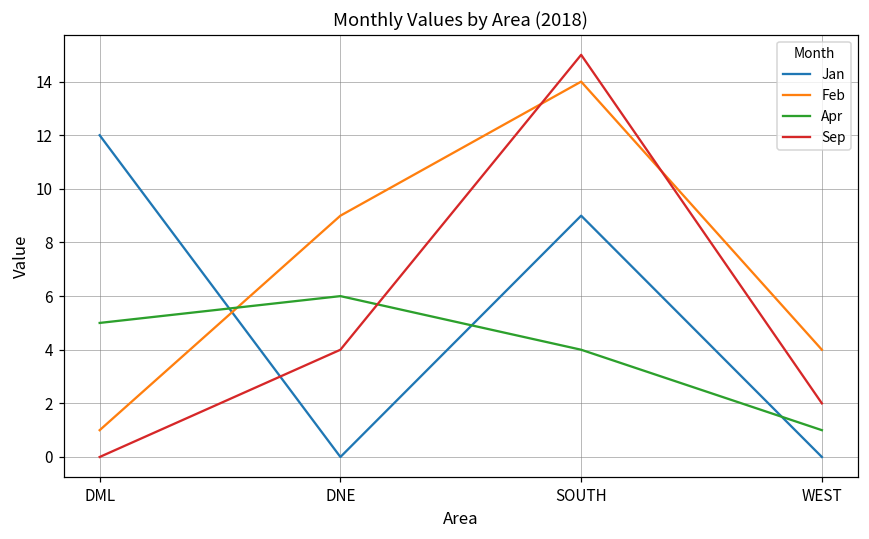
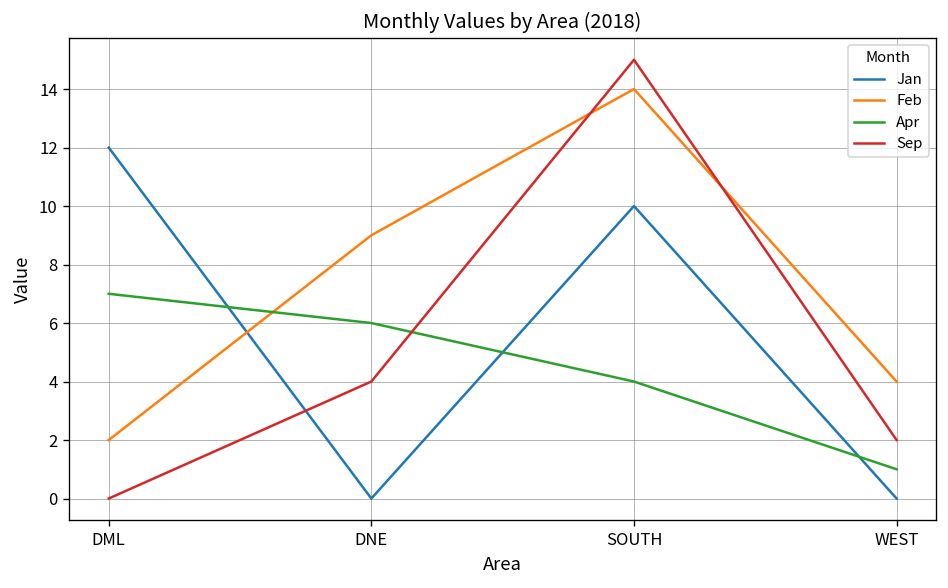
Feb, DML: 1 -> 2
Apr, DML: 5 -> 7
Jan, SOUTH: 9 -> 10
